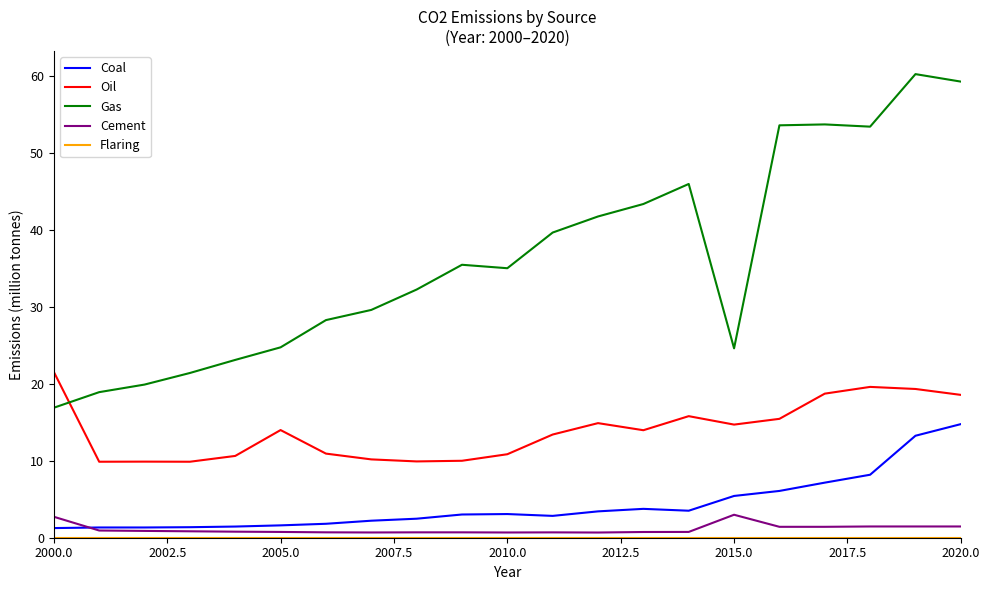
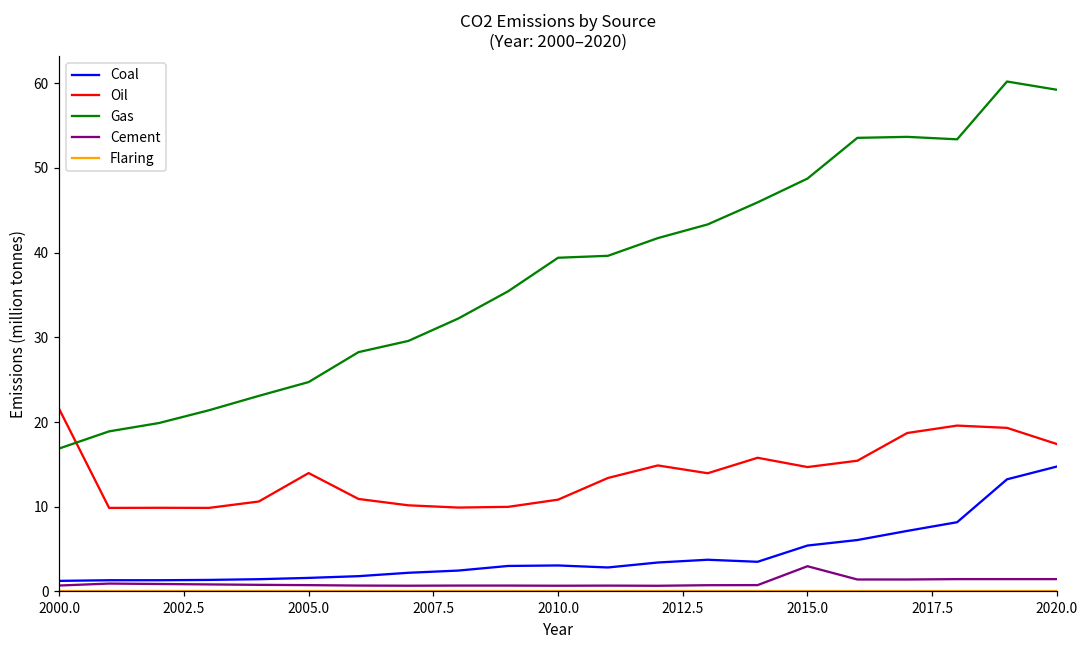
Cement, 2000.0: 3 -> 1
Gas, 2010.0: 35 -> 39
Gas, 2015.0: 25 -> 49
Oil, 2020.0: 19 -> 17
